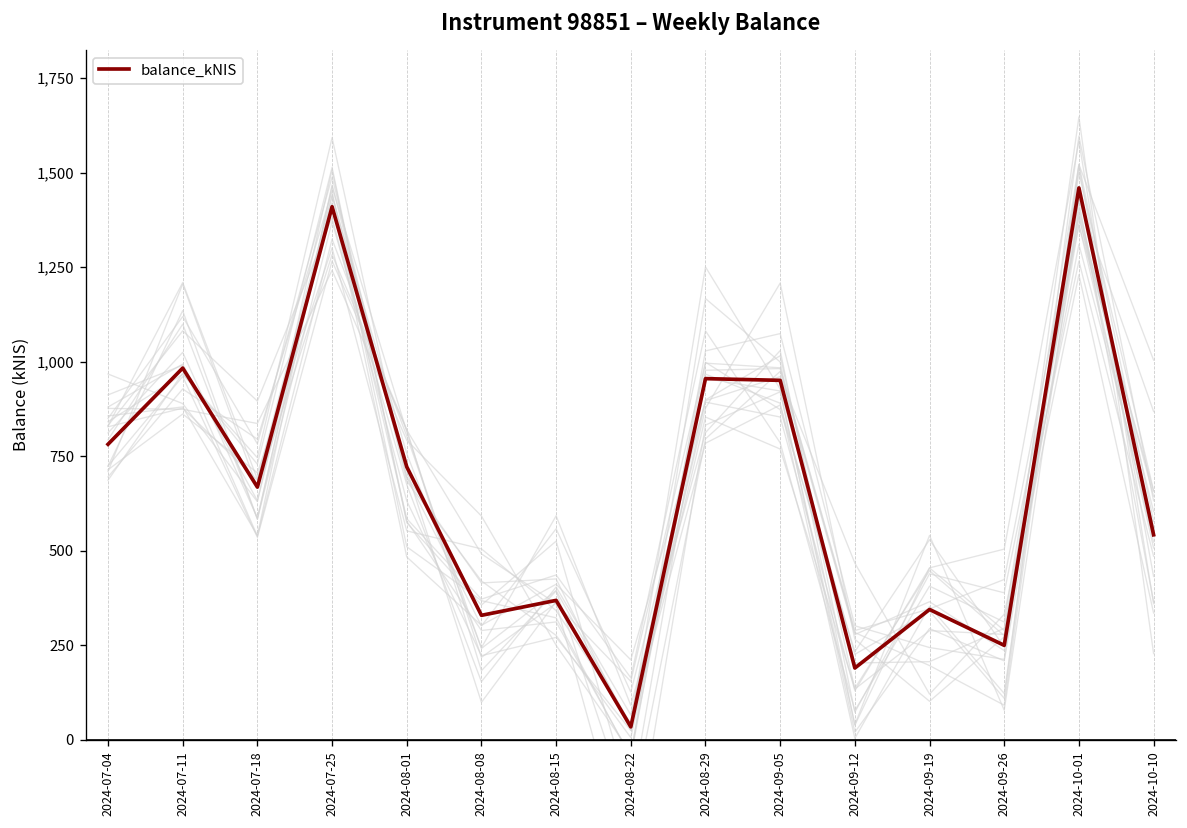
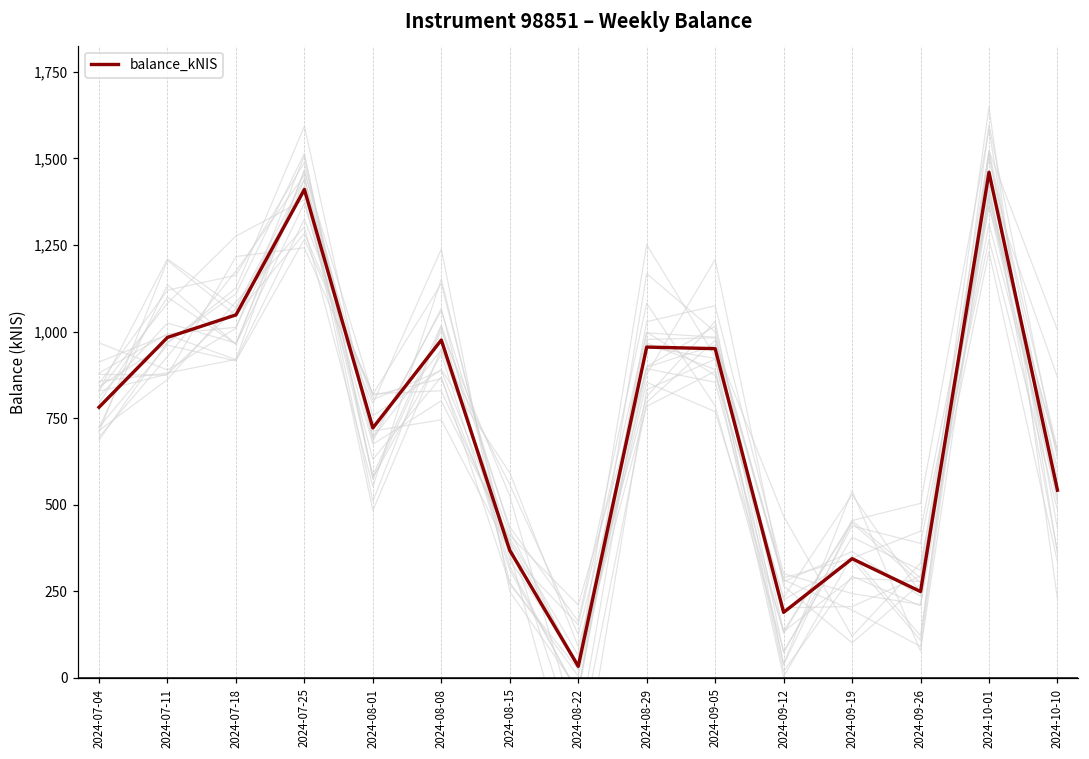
balance_kNIS, 2024-07-18: 670 -> 1,050
balance_kNIS, 2024-08-08: 330 -> 980
